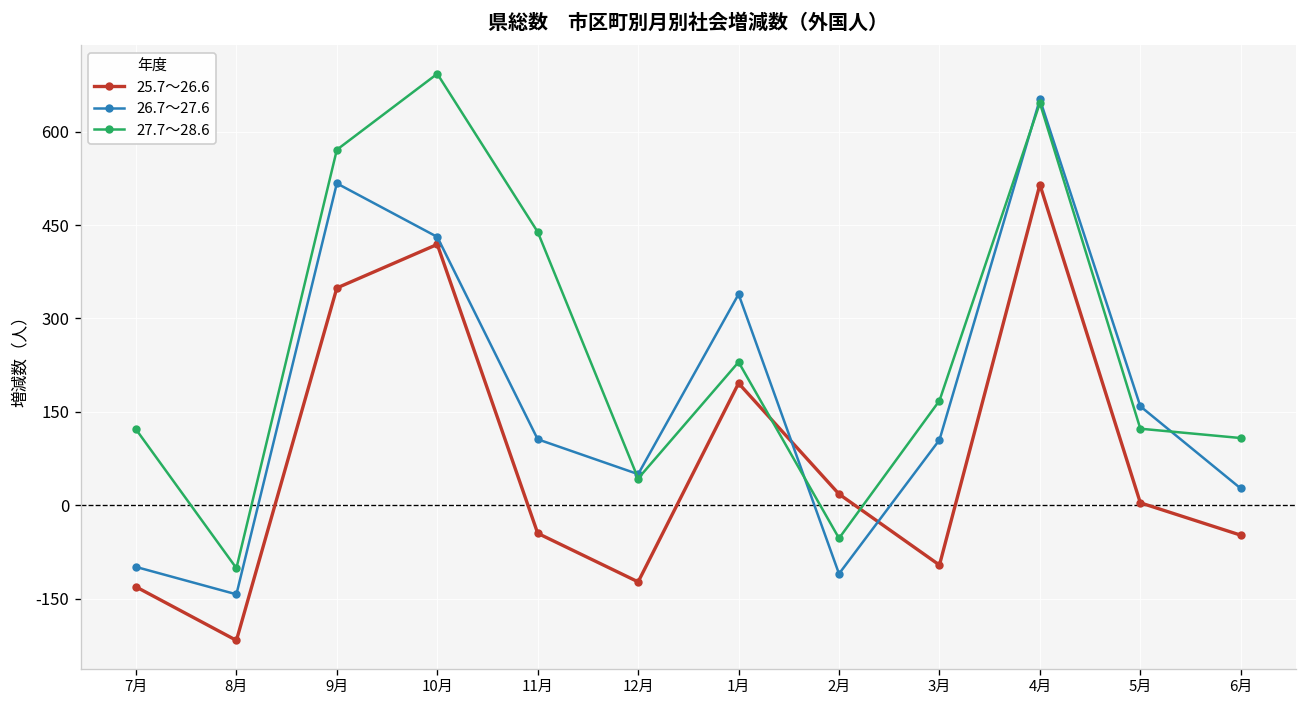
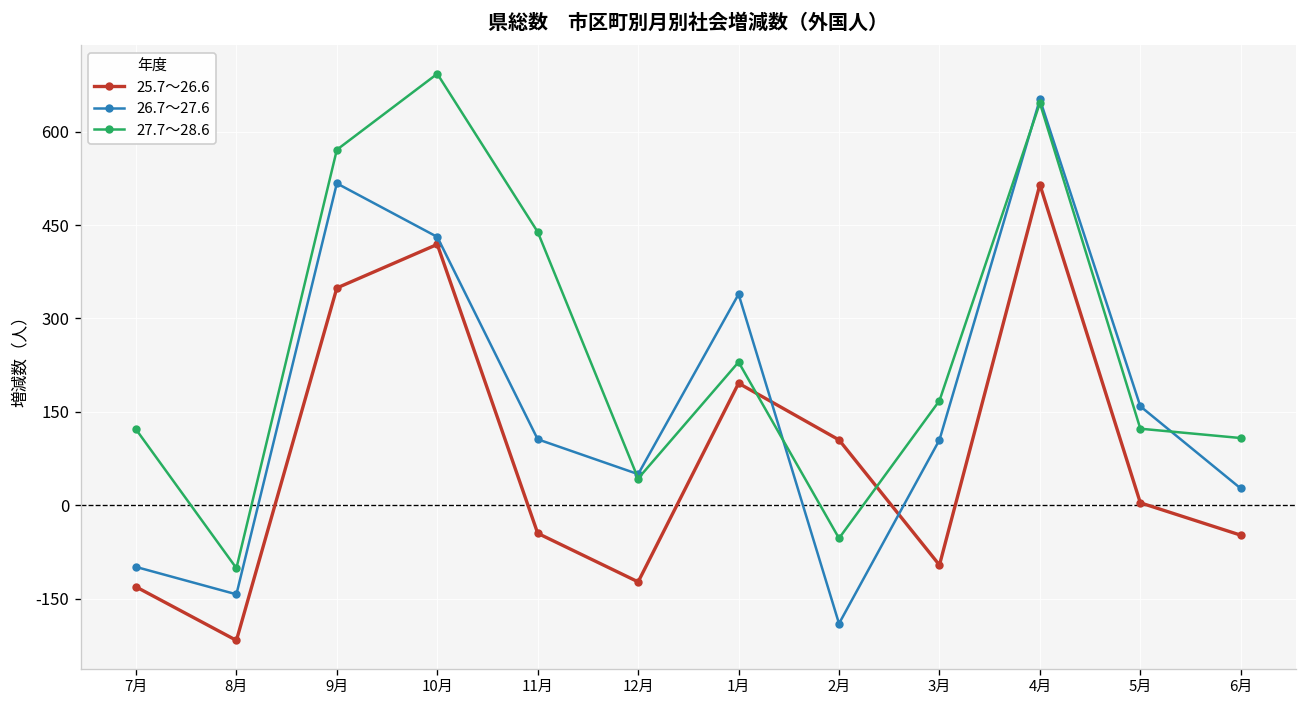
25.7～26.6, 2月: 20 -> 110
26.7～27.6, 2月: -110 -> -190
